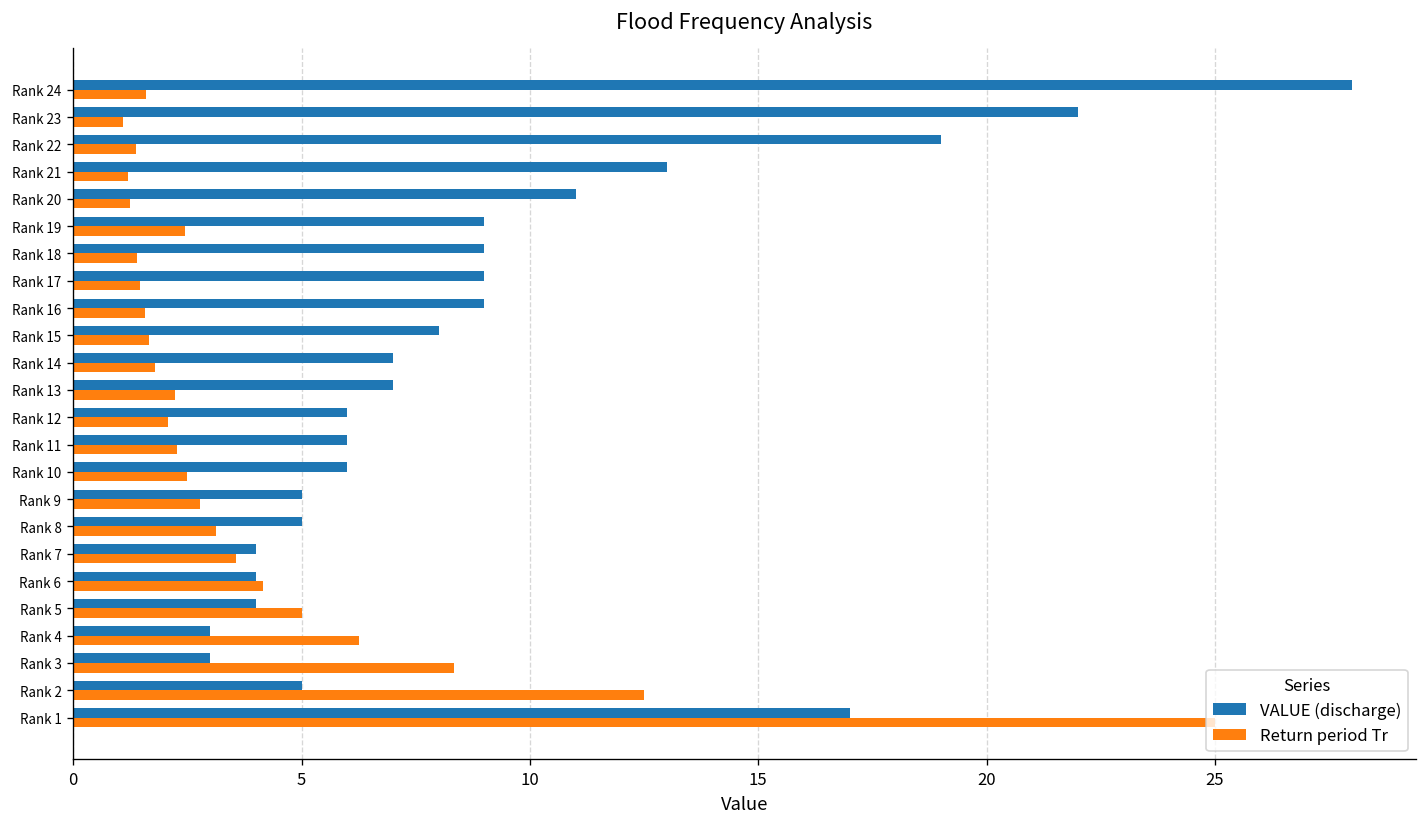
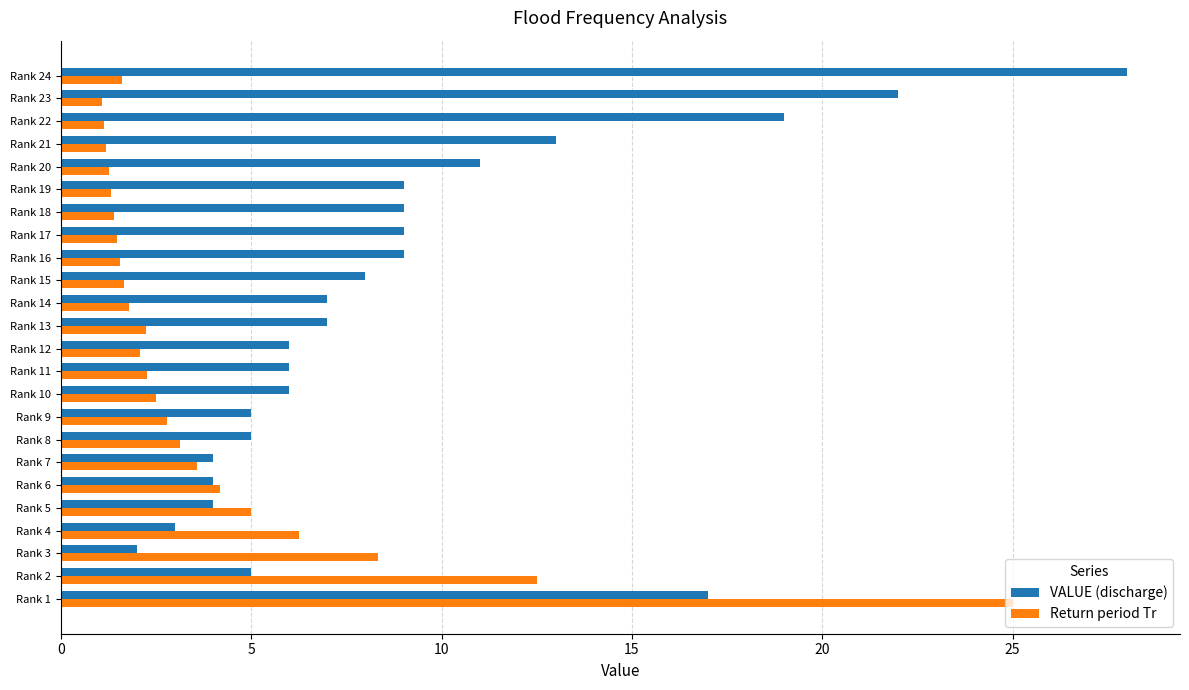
Return period Tr, Rank 22: 1.4 -> 1.1
Return period Tr, Rank 19: 2.5 -> 1.3
VALUE (discharge), Rank 3: 3 -> 2
